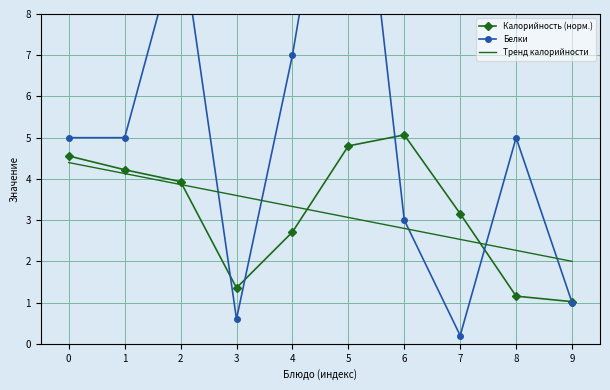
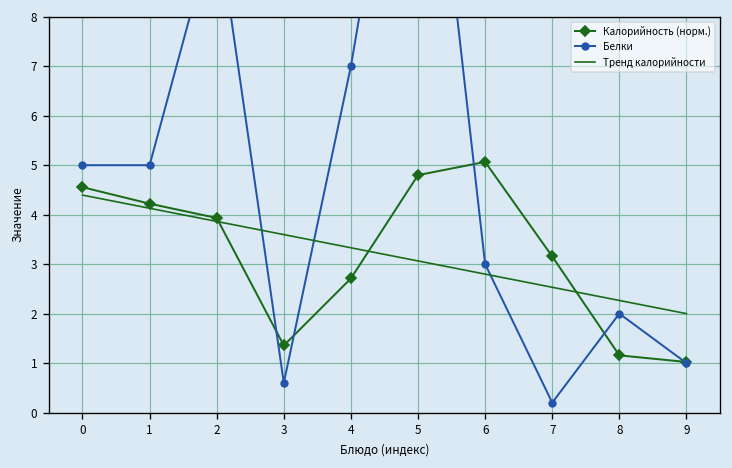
Белки, 8: 5 -> 2
